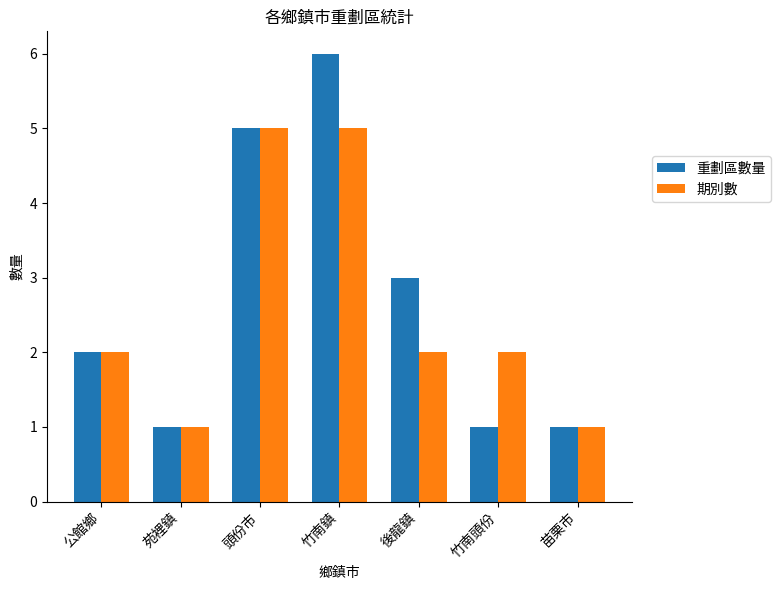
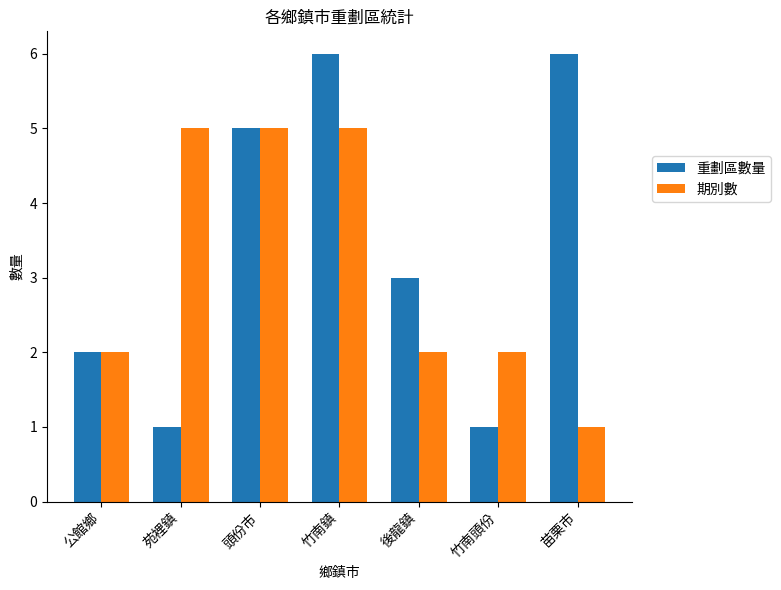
期別數, 苑裡鎮: 1 -> 5
重劃區數量, 苗栗市: 1 -> 6
